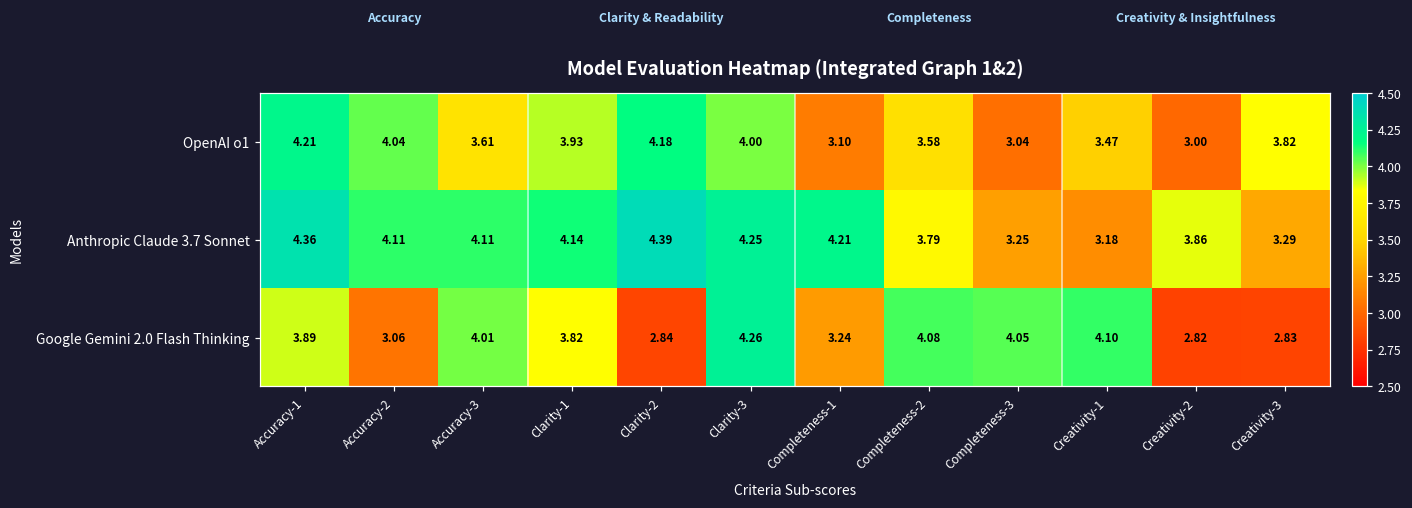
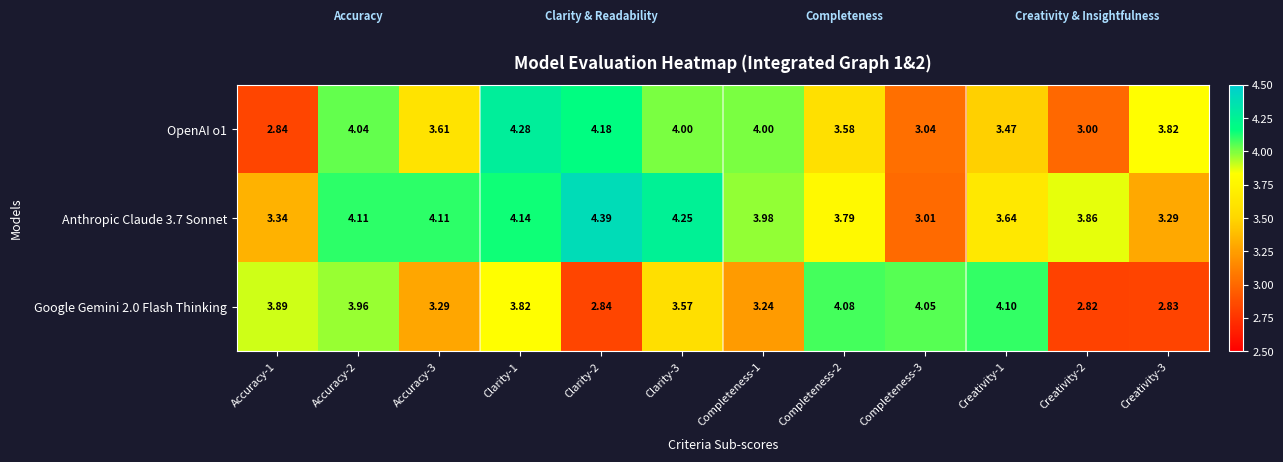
OpenAI o1, Accuracy-1: 4.21 -> 2.84
OpenAI o1, Clarity-1: 3.93 -> 4.28
OpenAI o1, Completeness-1: 3.10 -> 4.00
Anthropic Claude 3.7 Sonnet, Accuracy-1: 4.36 -> 3.34
Anthropic Claude 3.7 Sonnet, Completeness-1: 4.21 -> 3.98
Anthropic Claude 3.7 Sonnet, Completeness-3: 3.25 -> 3.01
Anthropic Claude 3.7 Sonnet, Creativity-1: 3.18 -> 3.64
Google Gemini 2.0 Flash Thinking, Accuracy-2: 3.06 -> 3.96
Google Gemini 2.0 Flash Thinking, Accuracy-3: 4.01 -> 3.29
Google Gemini 2.0 Flash Thinking, Clarity-3: 4.26 -> 3.57
